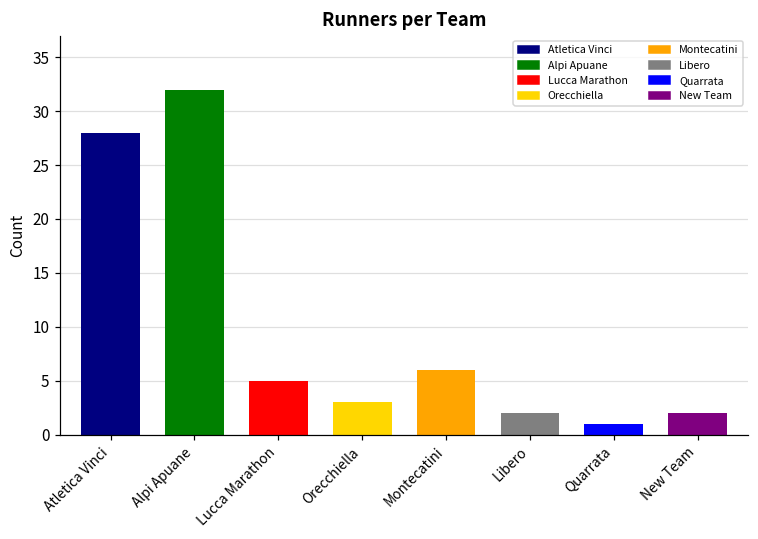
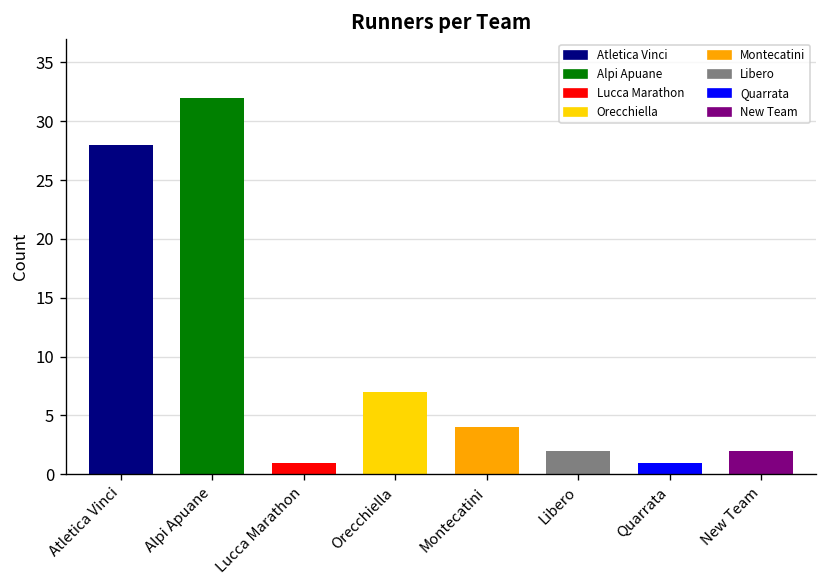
Lucca Marathon: 5 -> 1
Orecchiella: 3 -> 7
Montecatini: 6 -> 4
